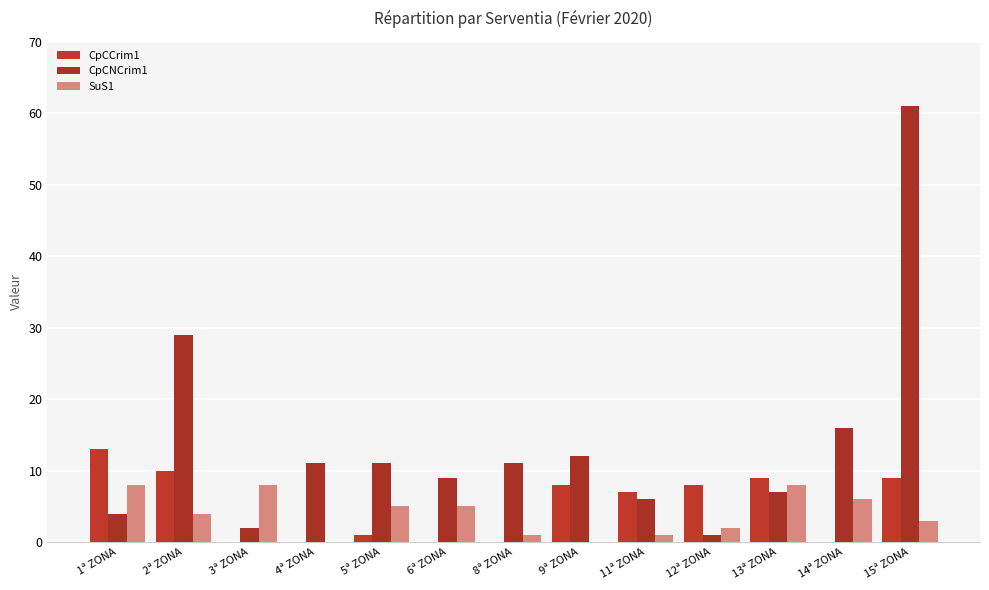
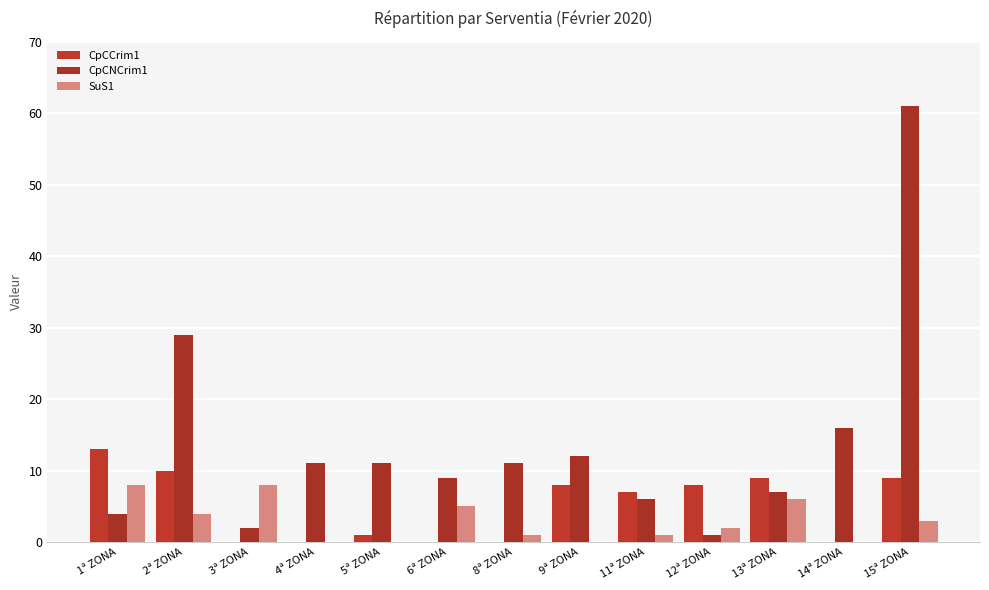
SuS1, 5ª ZONA: 5 -> 0
SuS1, 13ª ZONA: 8 -> 6
SuS1, 14ª ZONA: 6 -> 0
